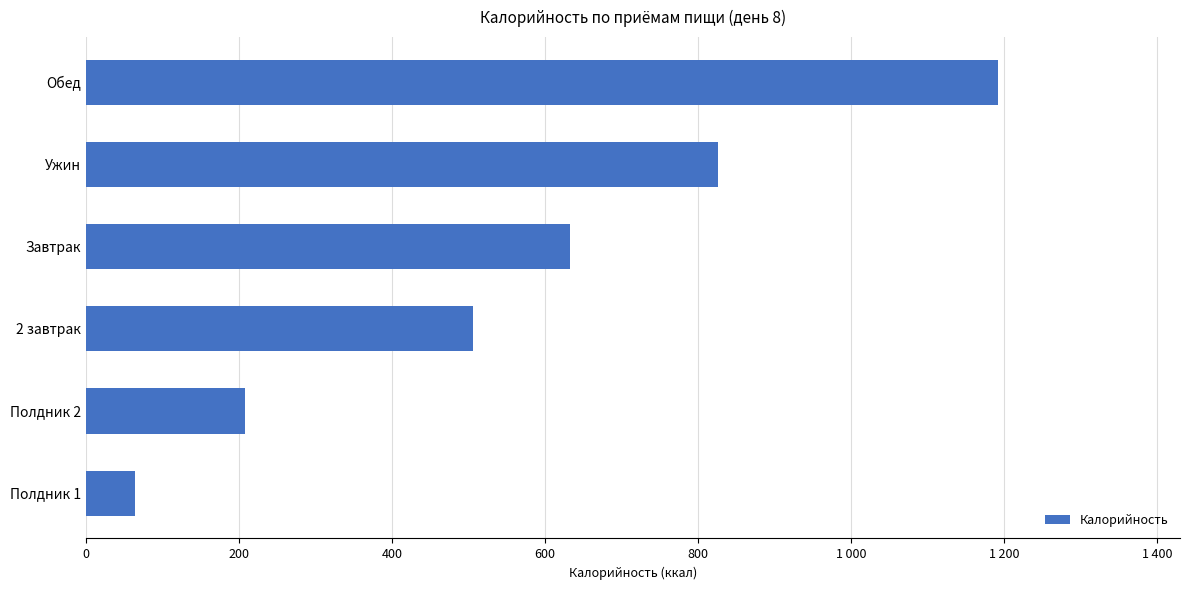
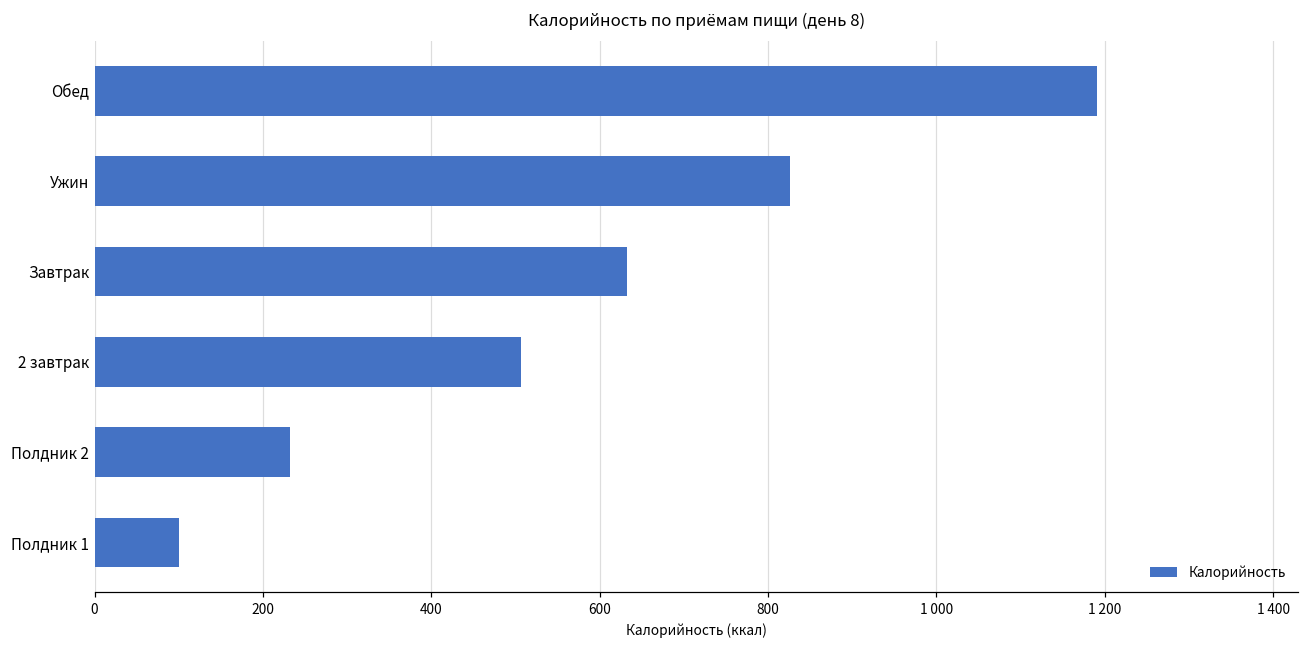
Полдник 2: 210 -> 230
Полдник 1: 60 -> 100
